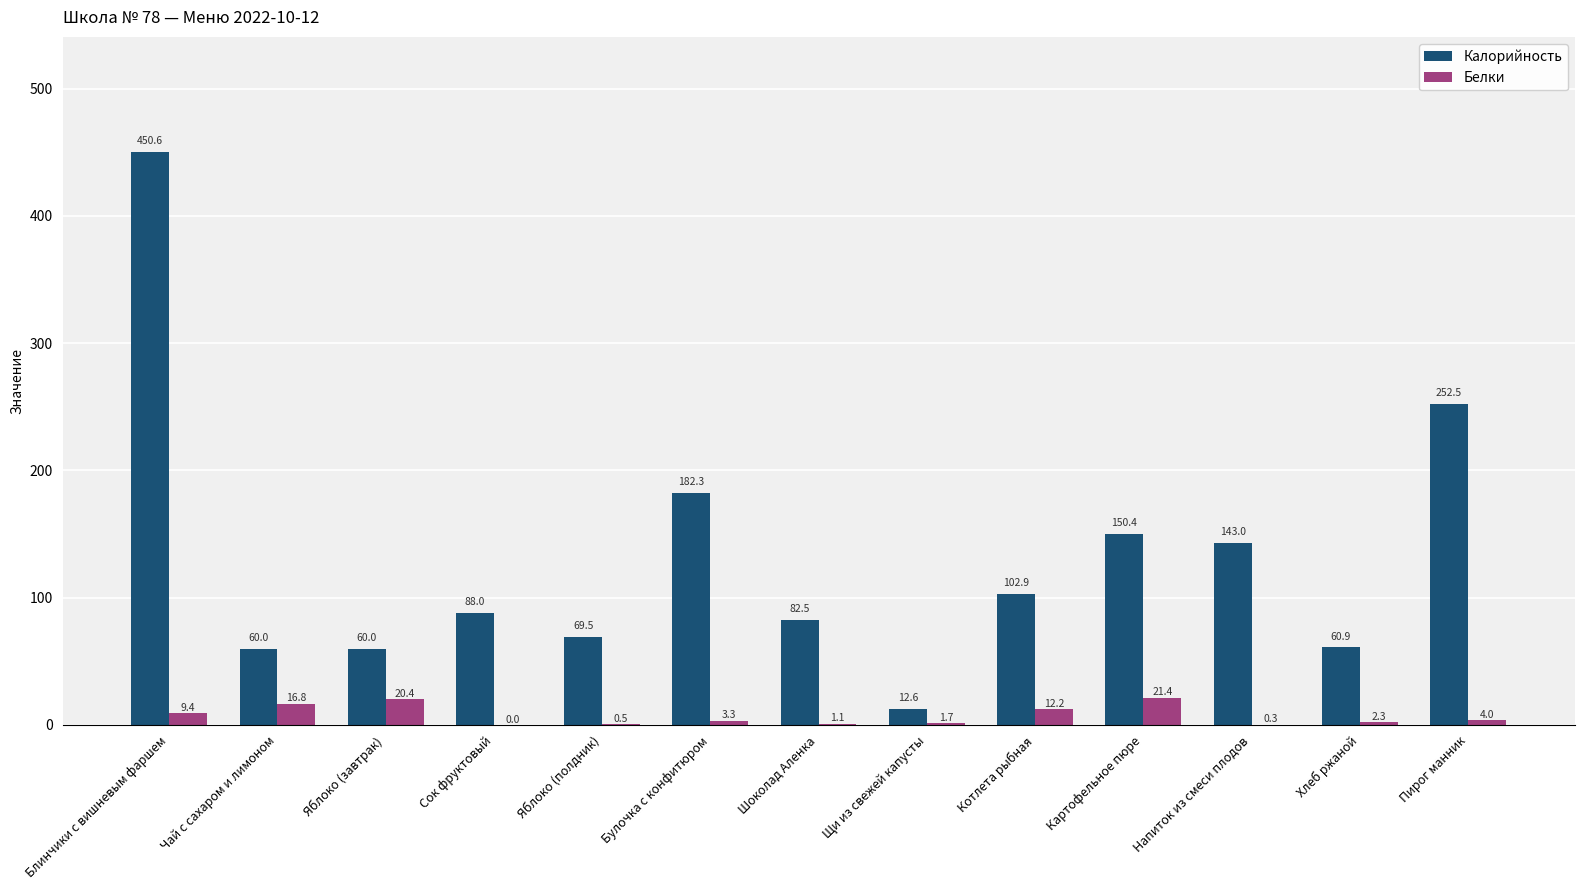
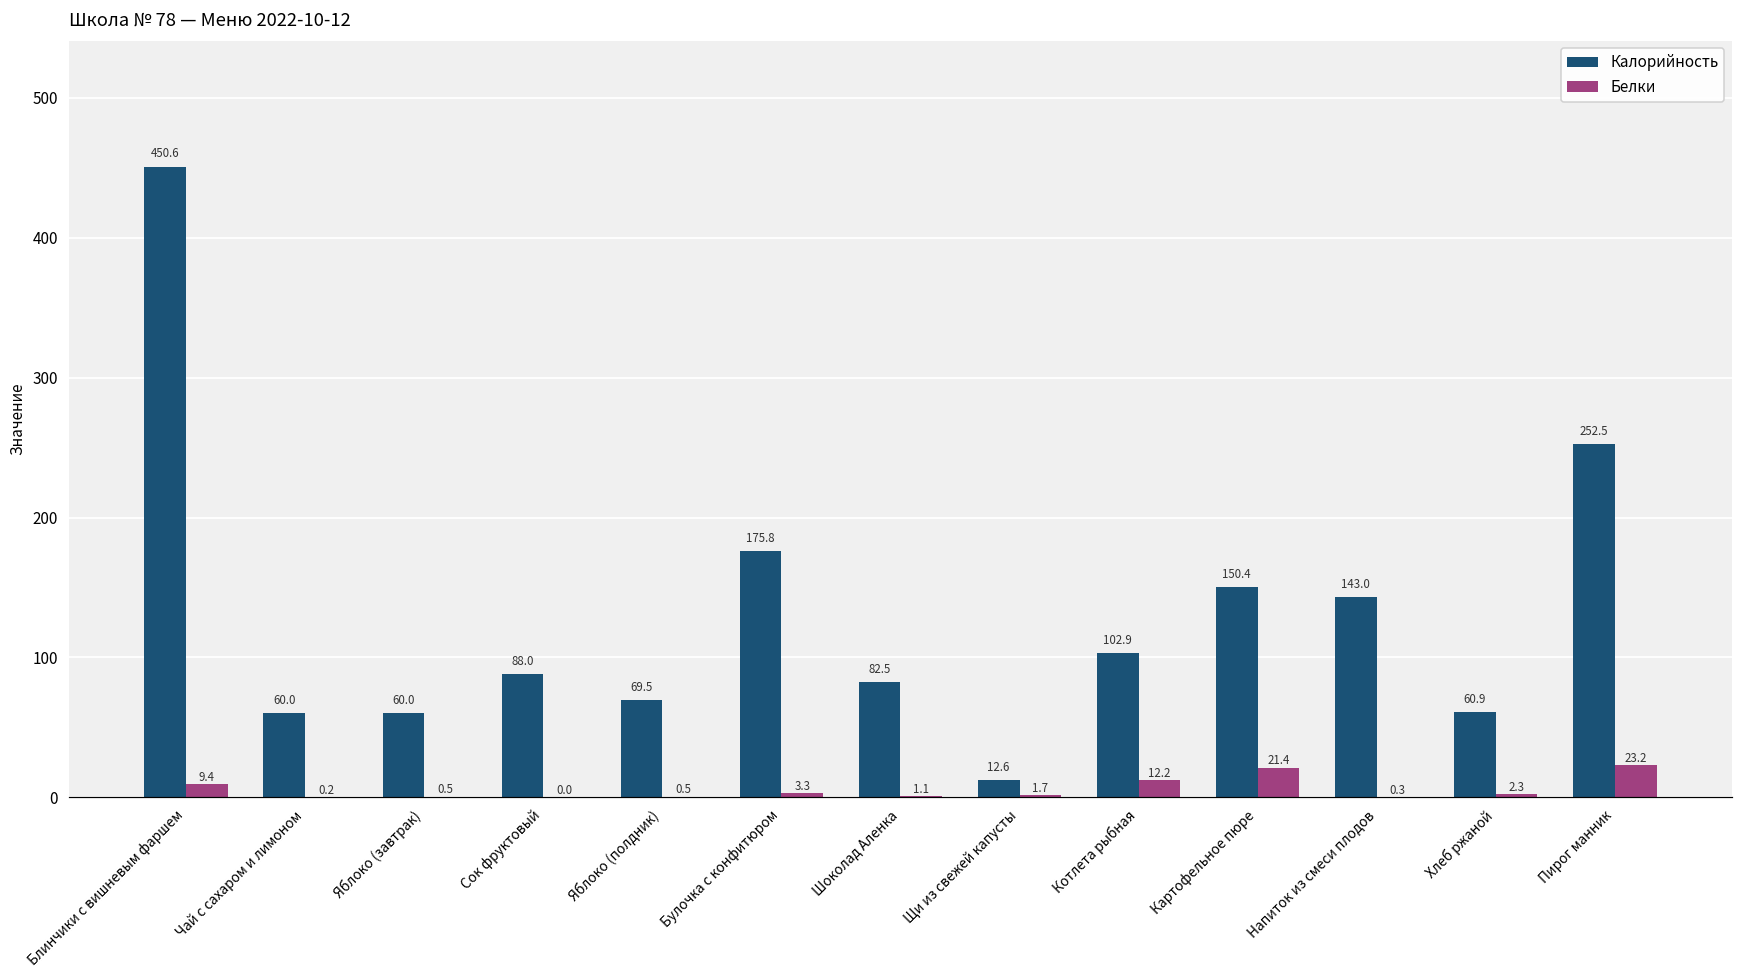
Белки, Чай с сахаром и лимоном: 16.8 -> 0.2
Белки, Яблоко (завтрак): 20.4 -> 0.5
Калорийность, Булочка с конфитюром: 182.3 -> 175.8
Белки, Пирог манник: 4.0 -> 23.2
